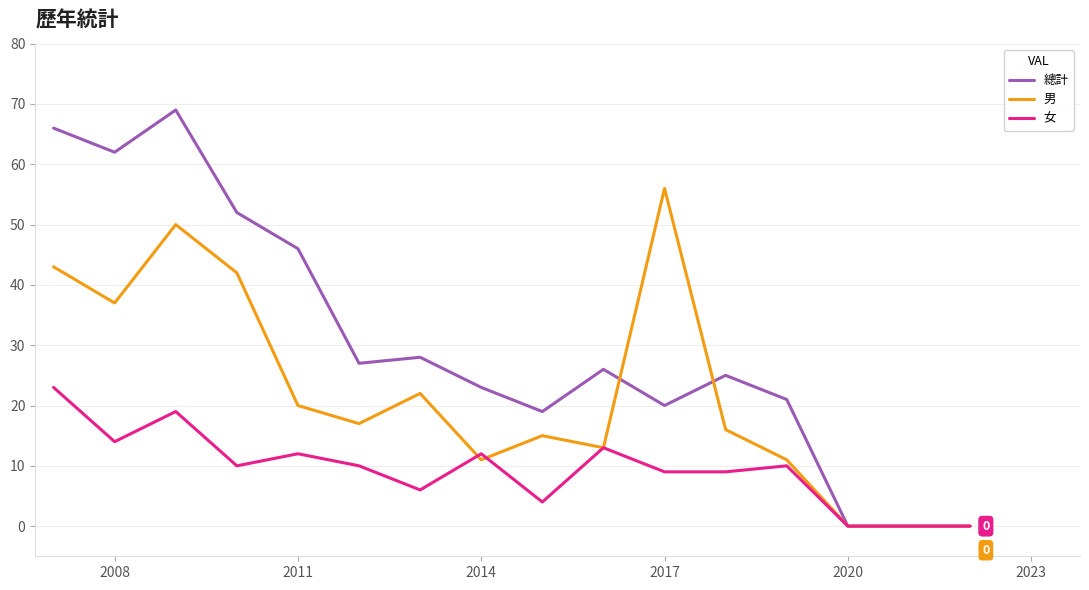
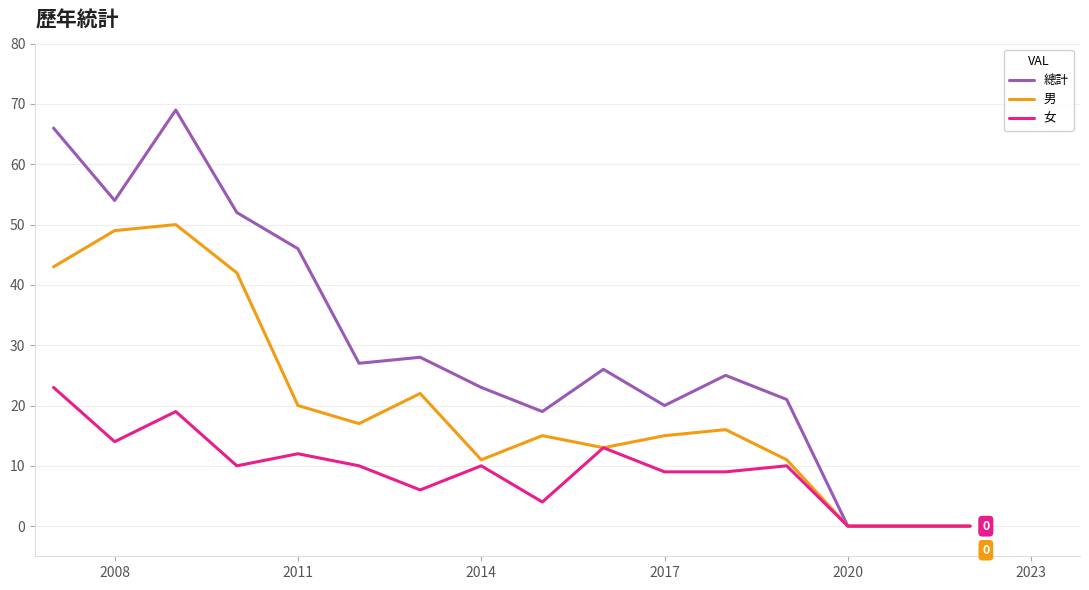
總計, 2008: 62 -> 54
男, 2008: 37 -> 49
女, 2014: 12 -> 10
男, 2017: 56 -> 15
